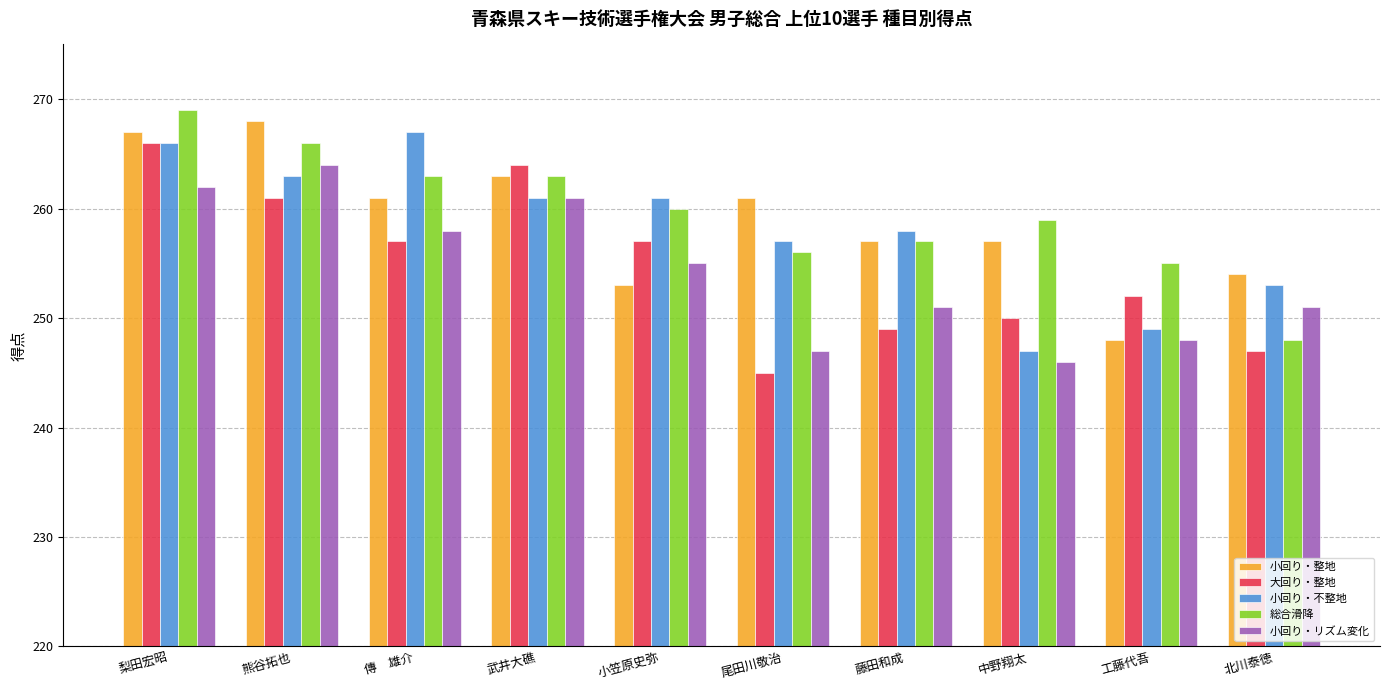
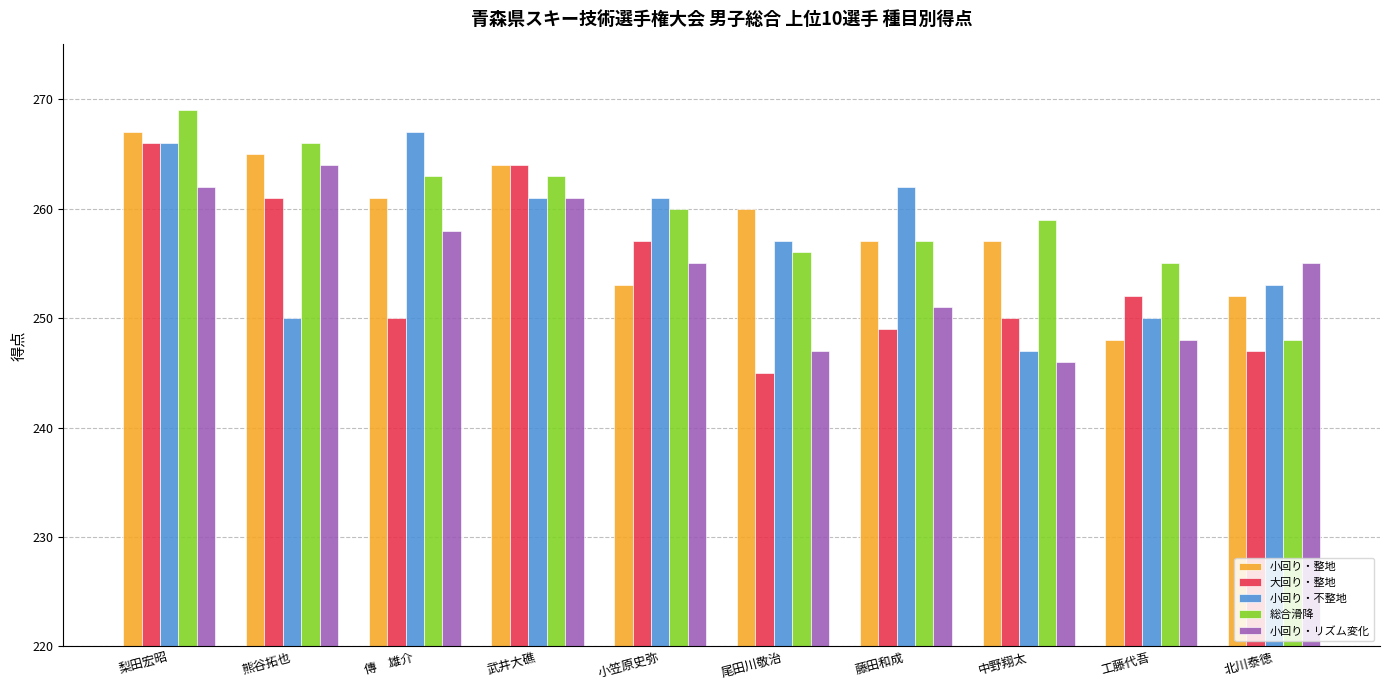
小回り・整地, 熊谷拓也: 268 -> 265
小回り・不整地, 熊谷拓也: 263 -> 250
大回り・整地, 傳 雄介: 257 -> 250
小回り・整地, 武井大礁: 263 -> 264
小回り・整地, 尾田川敬治: 261 -> 260
小回り・不整地, 藤田和成: 258 -> 262
小回り・不整地, 工藤代吾: 249 -> 250
小回り・整地, 北川泰徳: 254 -> 252
小回り・リズム変化, 北川泰徳: 251 -> 255
